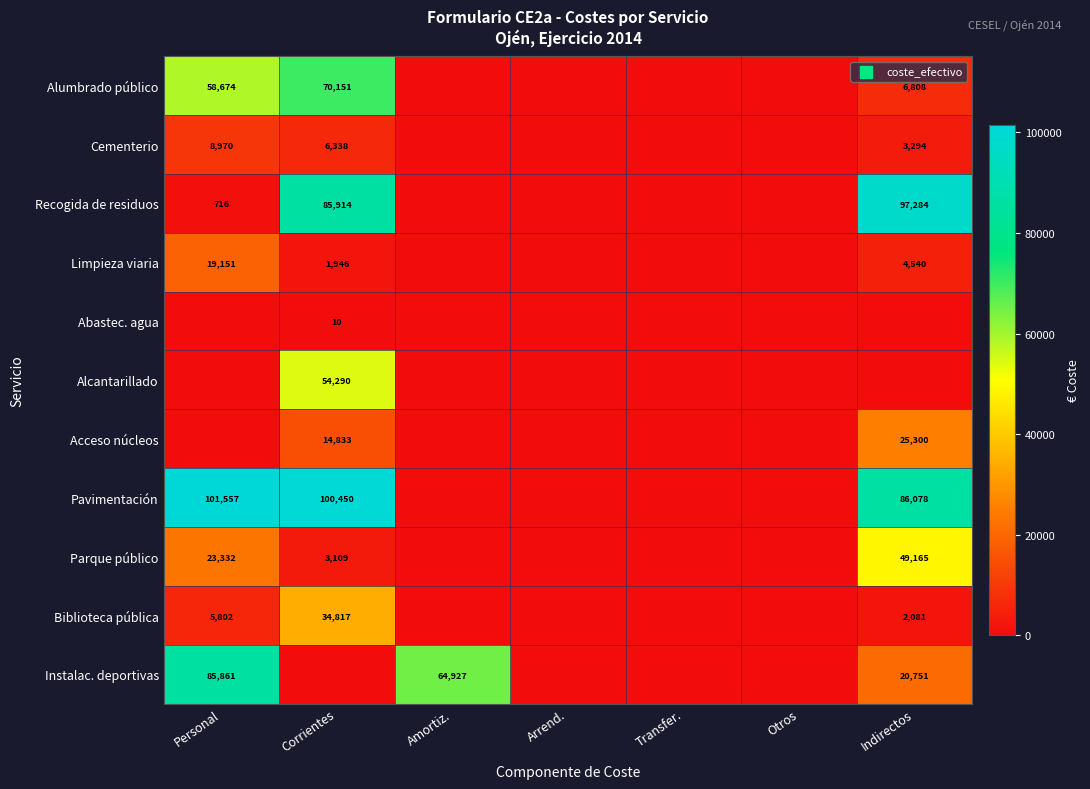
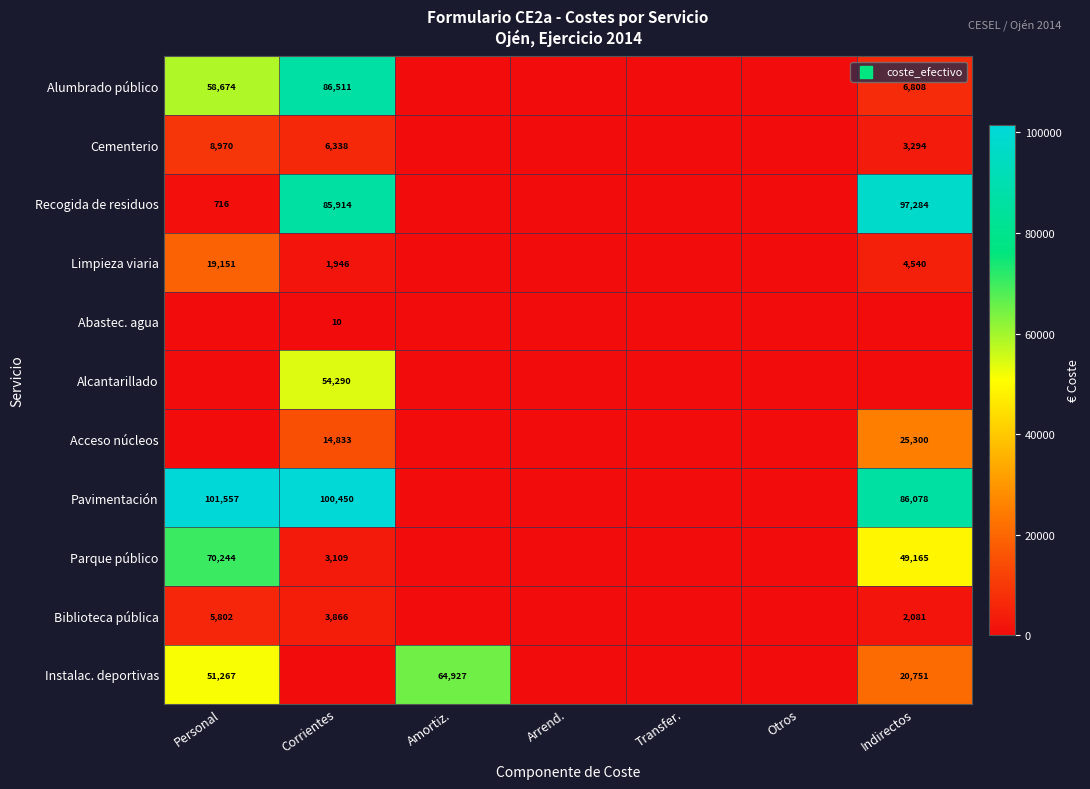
Alumbrado público, Corrientes: 70,151 -> 86,511
Parque público, Personal: 23,332 -> 70,244
Biblioteca pública, Corrientes: 34,817 -> 3,866
Instalac. deportivas, Personal: 85,861 -> 51,267
